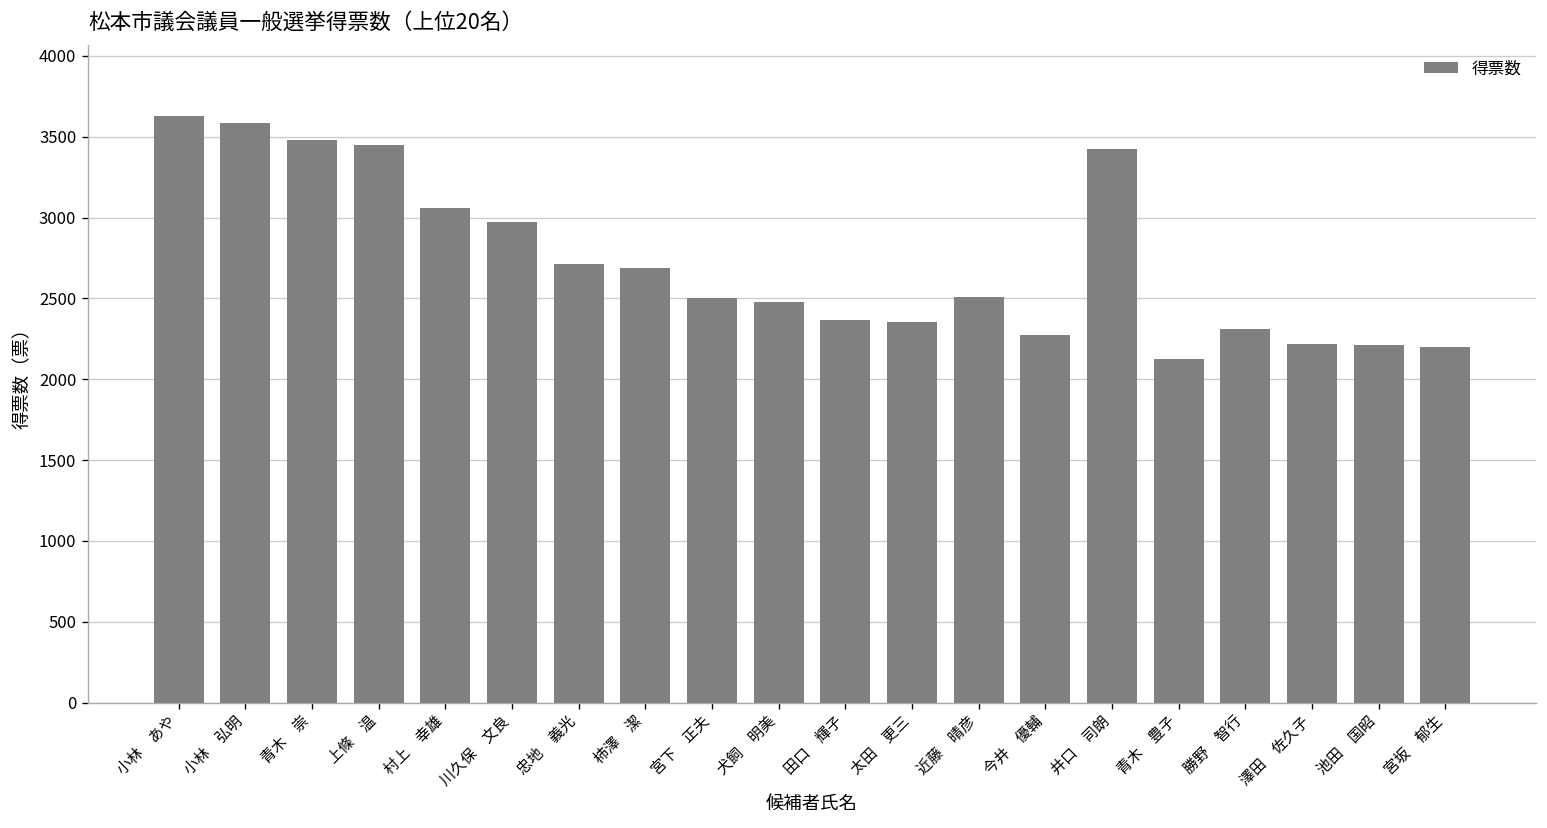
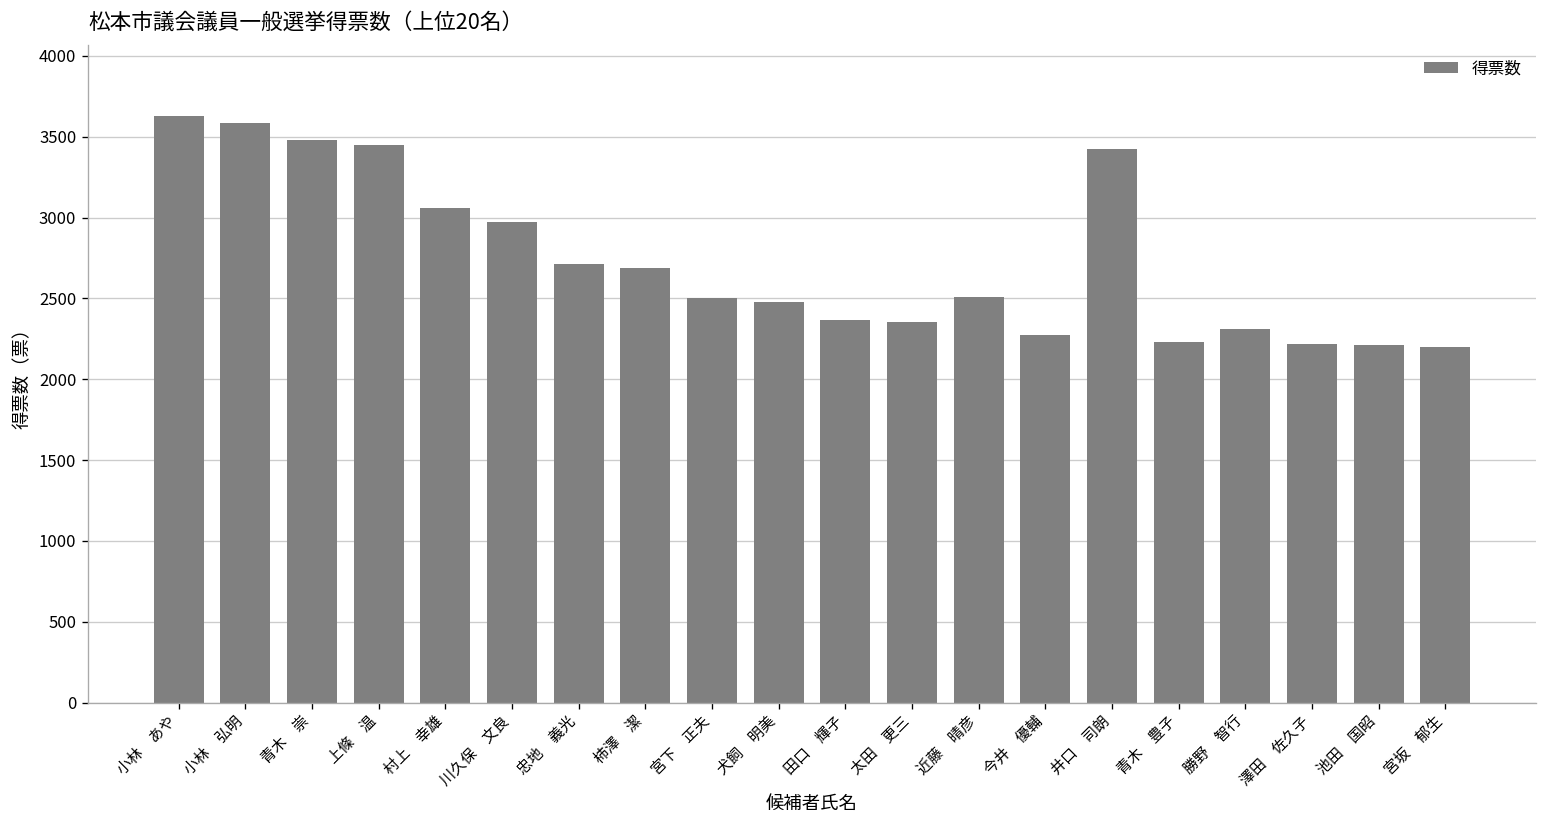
青木 豊子: 2130 -> 2230
